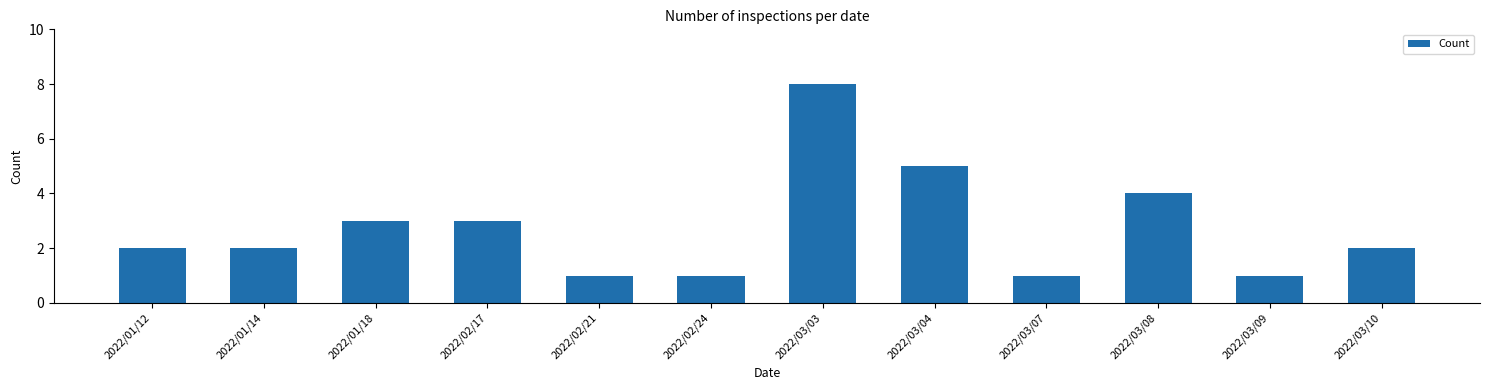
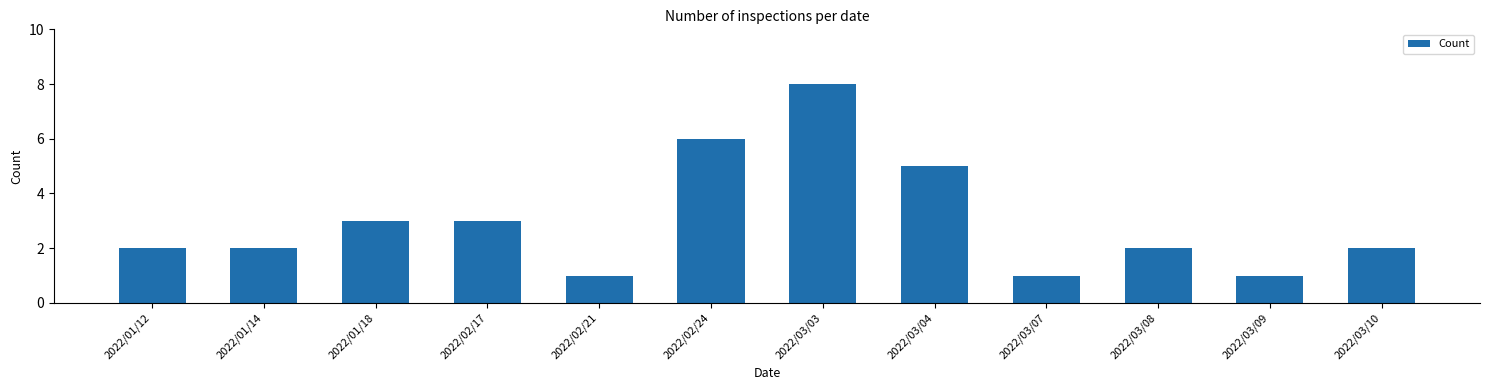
2022/02/24: 1 -> 6
2022/03/08: 4 -> 2
